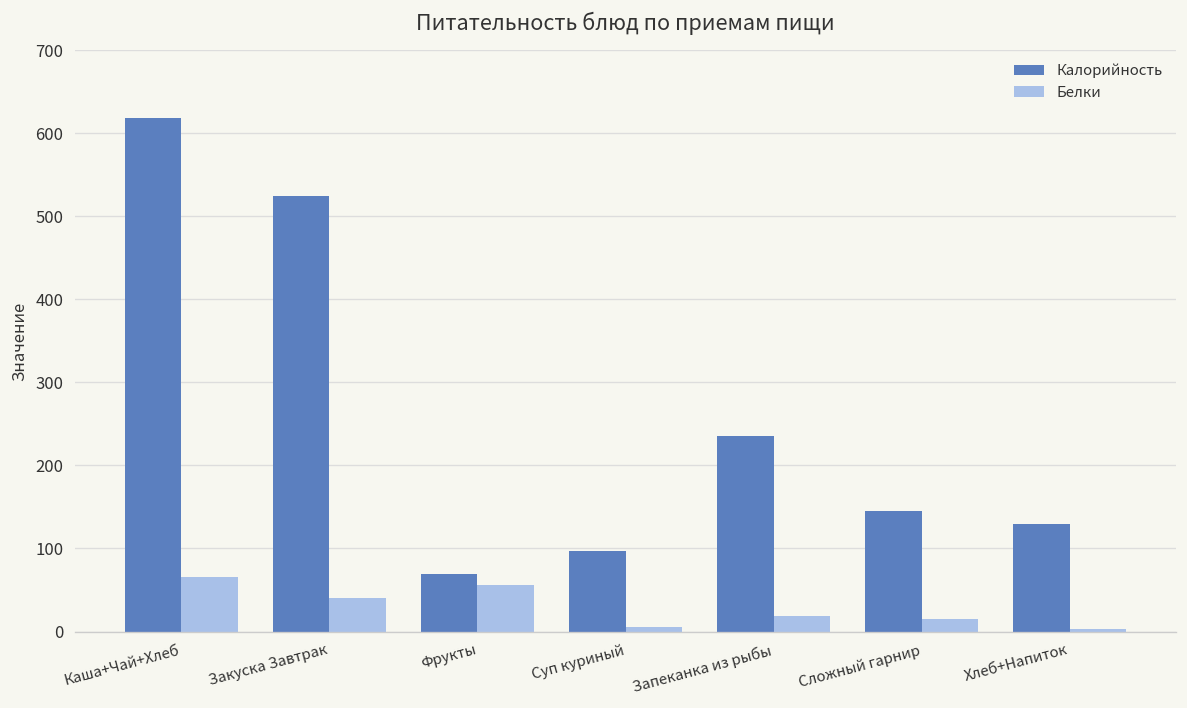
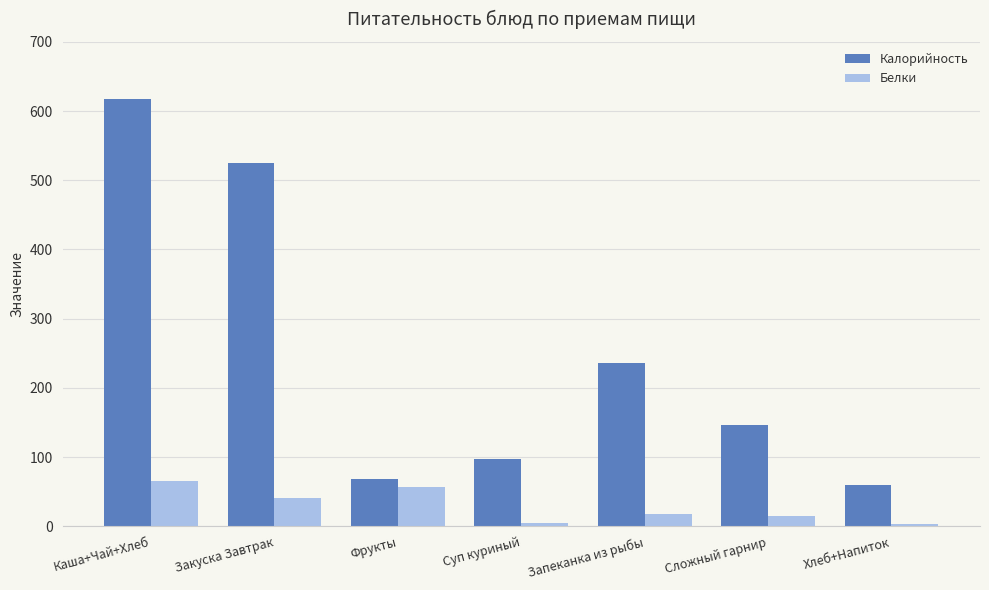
Калорийность, Хлеб+Напиток: 130 -> 60
